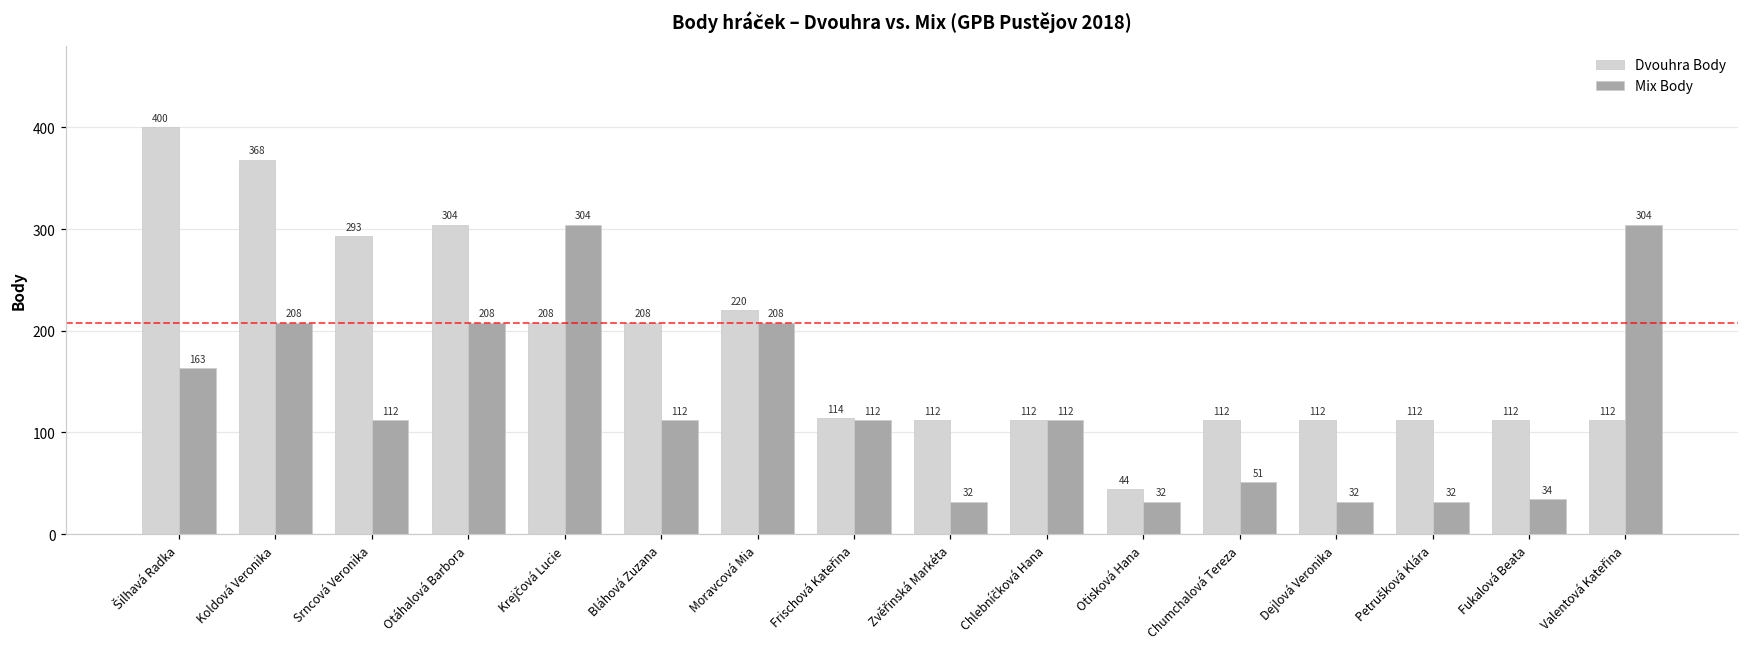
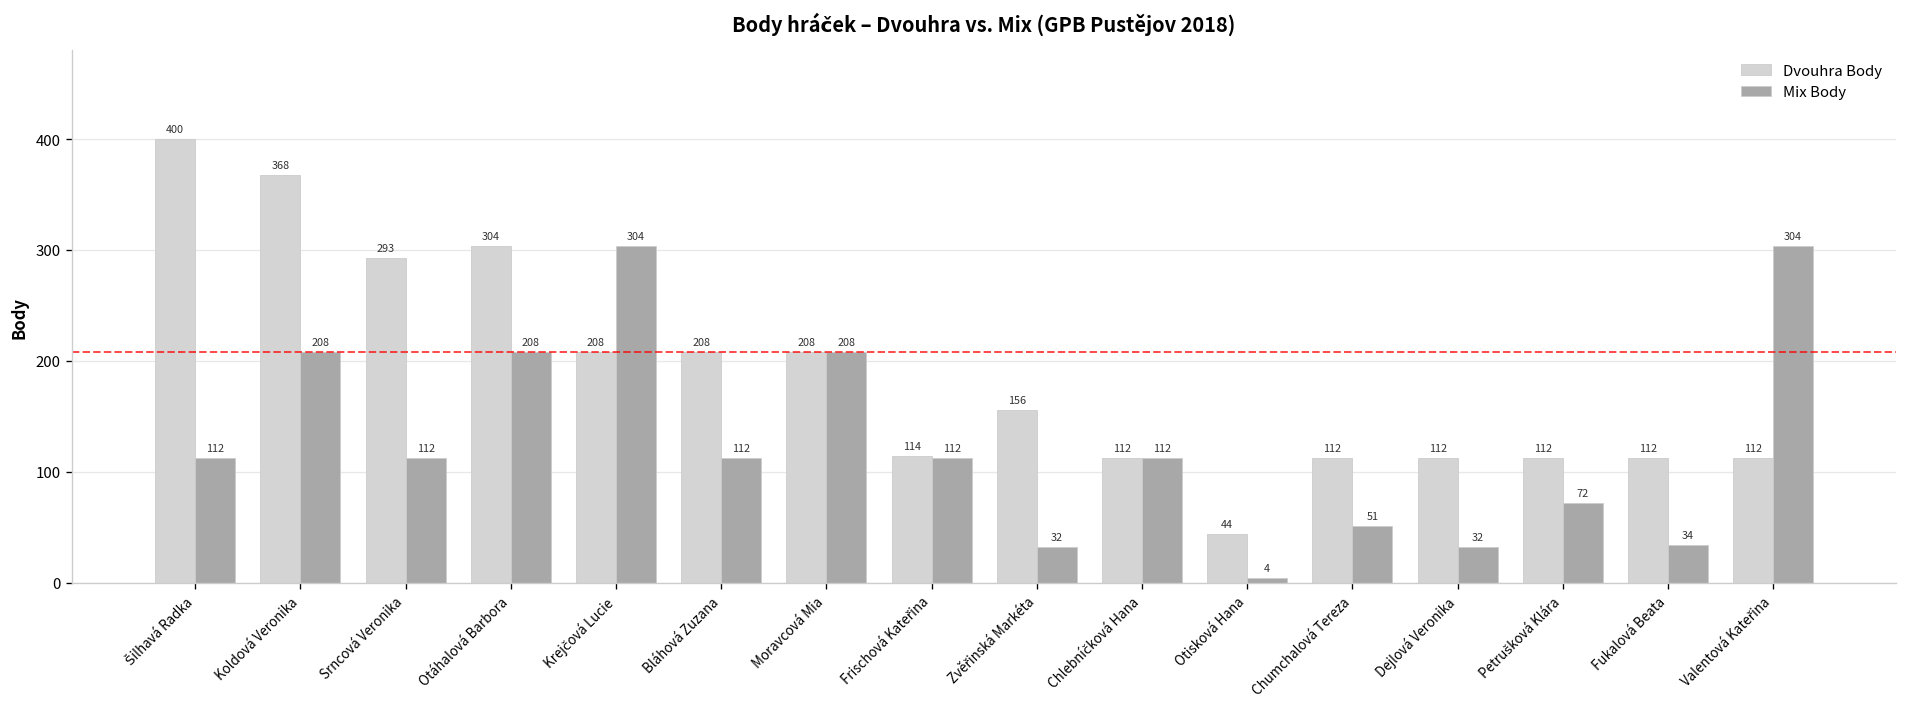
Mix Body, Šilhavá Radka: 163 -> 112
Dvouhra Body, Moravcová Mia: 220 -> 208
Dvouhra Body, Zvěřinská Markéta: 112 -> 156
Mix Body, Otisková Hana: 32 -> 4
Mix Body, Petrušková Klára: 32 -> 72
